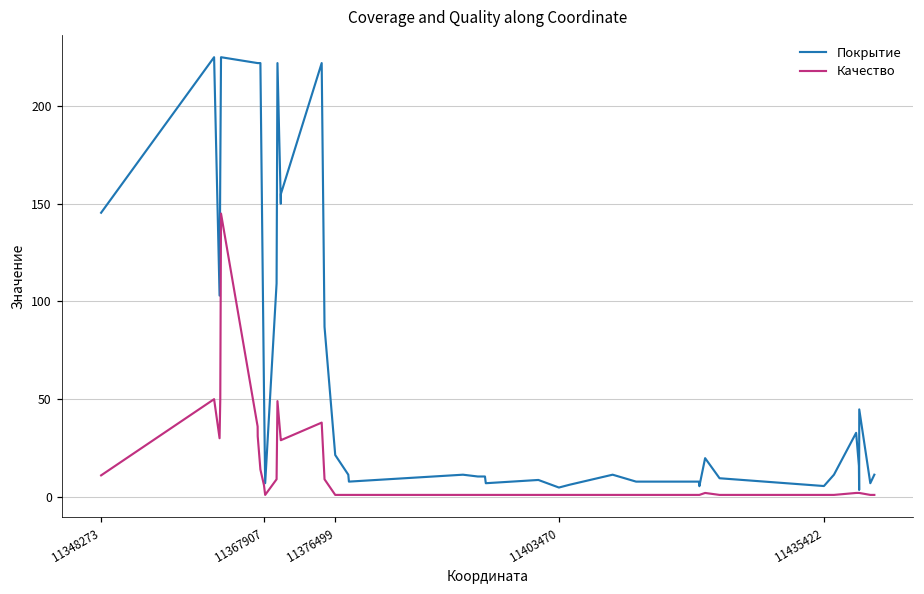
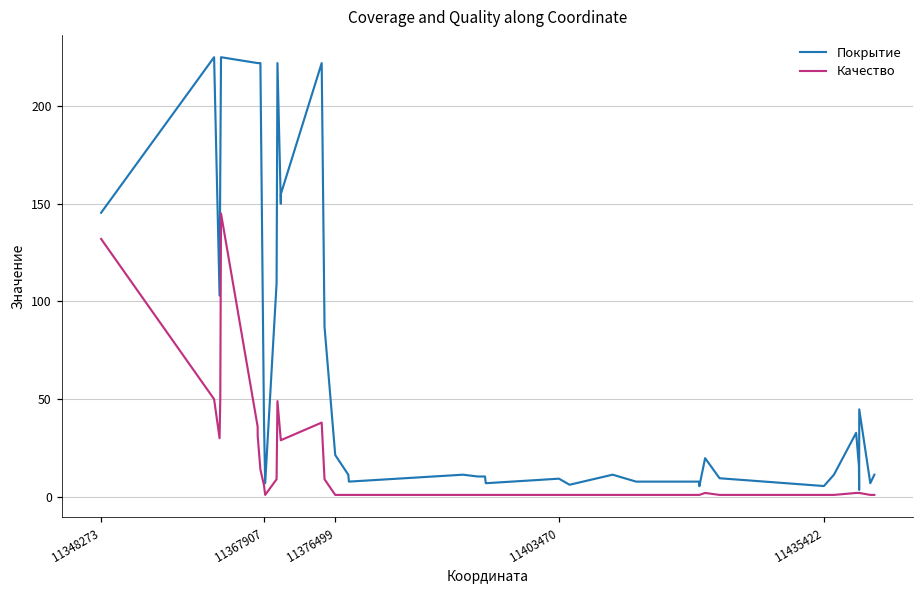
Качество, 11348273: 11 -> 132
Покрытие, 11367907: 55 -> 40
Покрытие, 11403470: 5 -> 9
